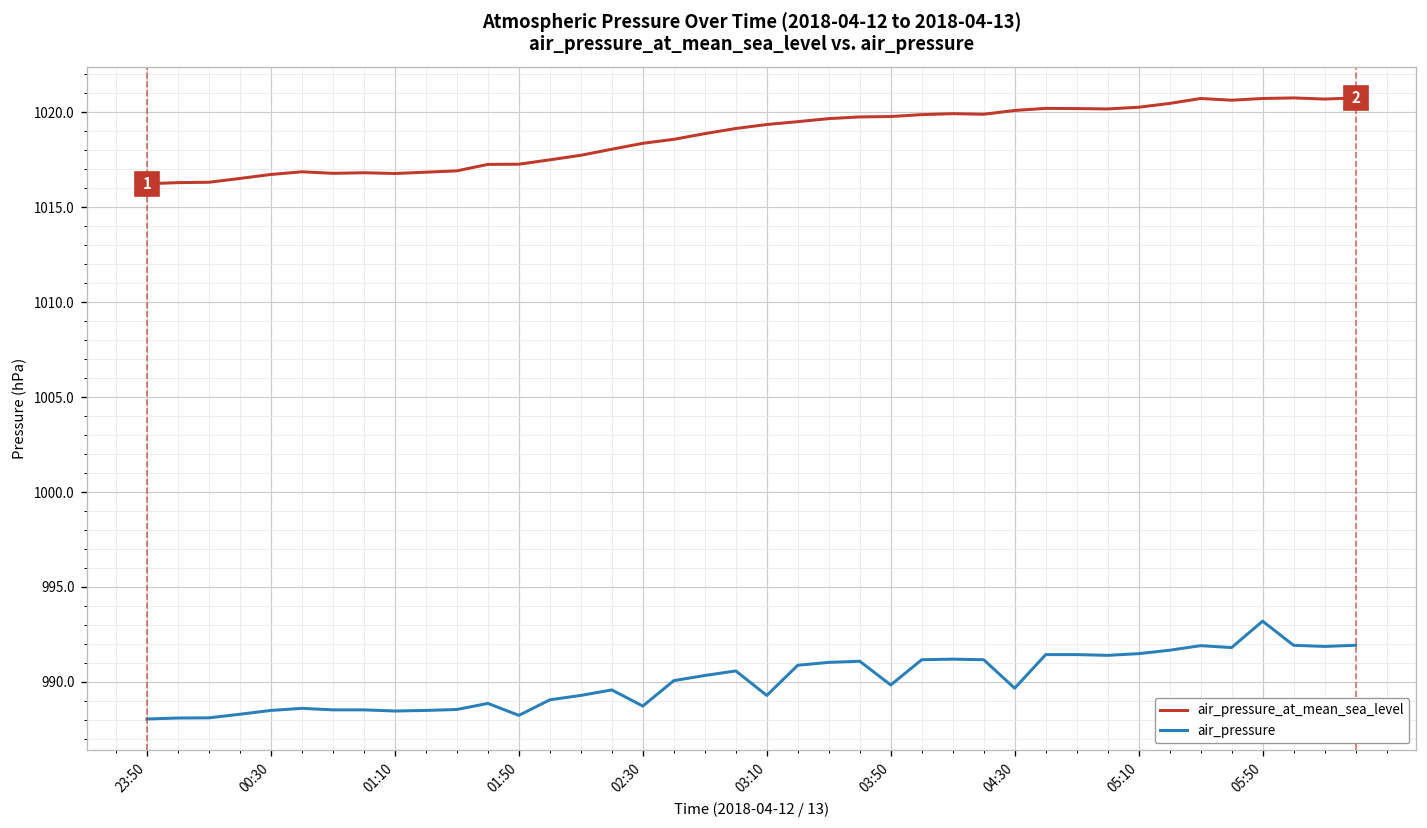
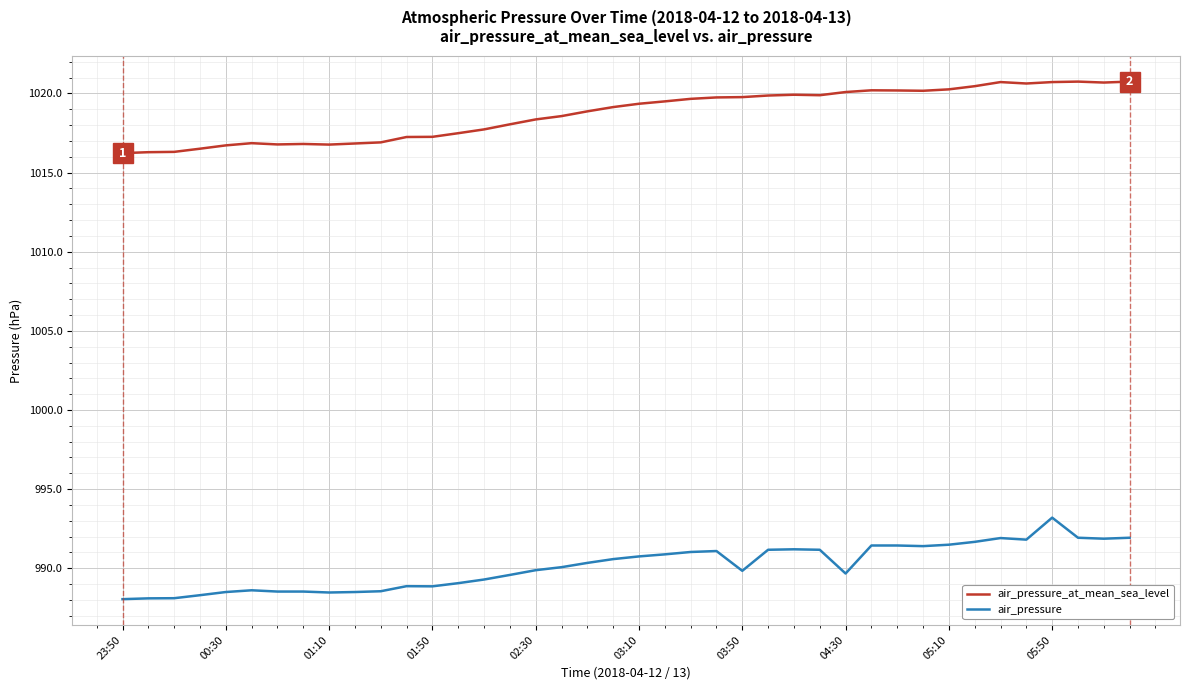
air_pressure, 01:50: 988.2 -> 988.9
air_pressure, 02:30: 988.7 -> 989.9
air_pressure, 03:10: 989.3 -> 990.8
